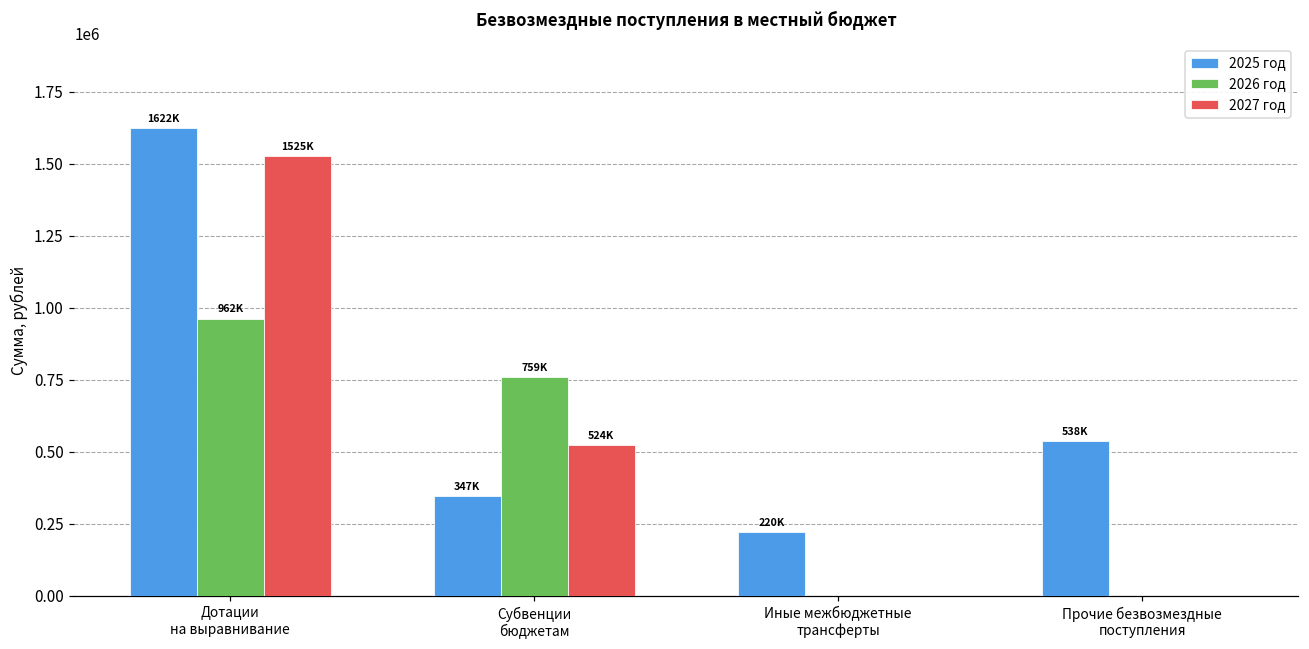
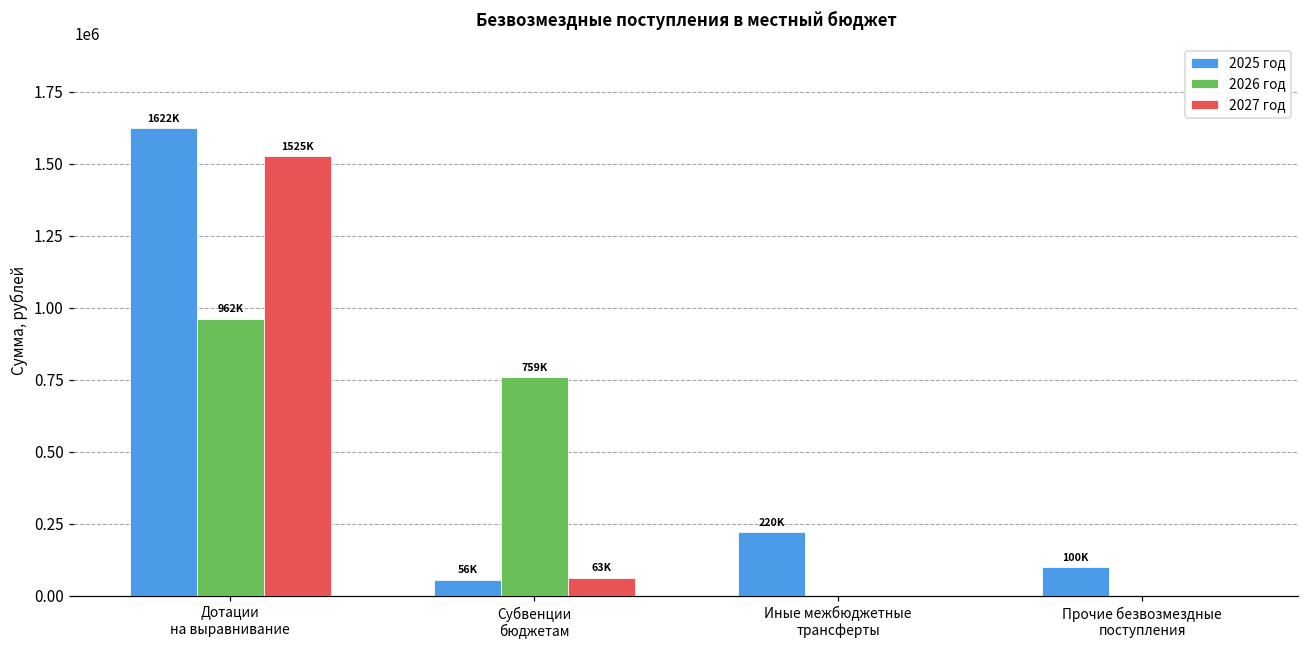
2025 год, Субвенции бюджетам: 347K -> 56K
2027 год, Субвенции бюджетам: 524K -> 63K
2025 год, Прочие безвозмездные поступления: 538K -> 100K
